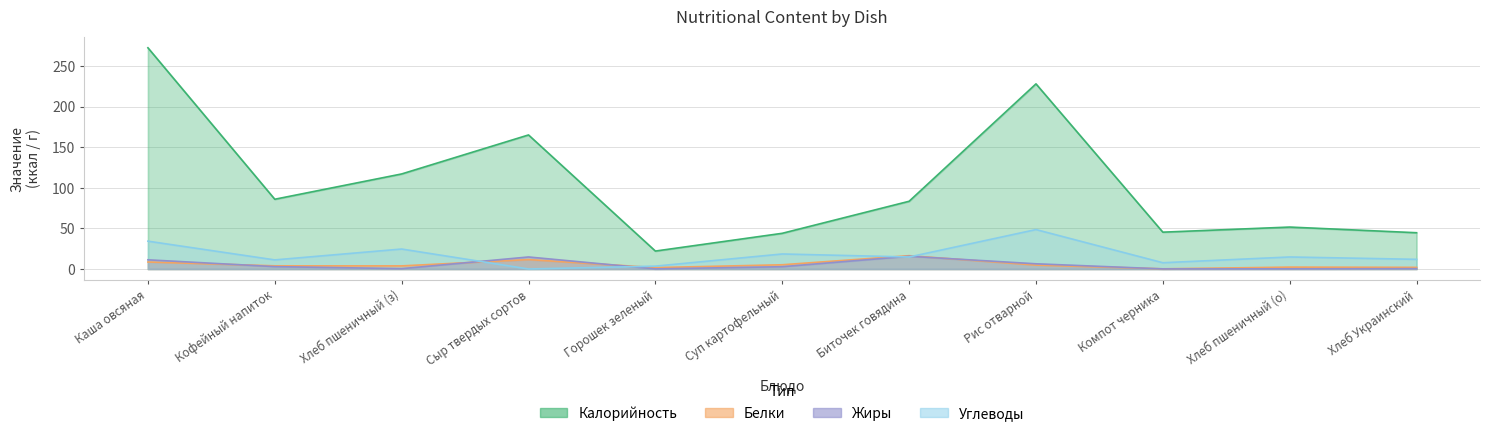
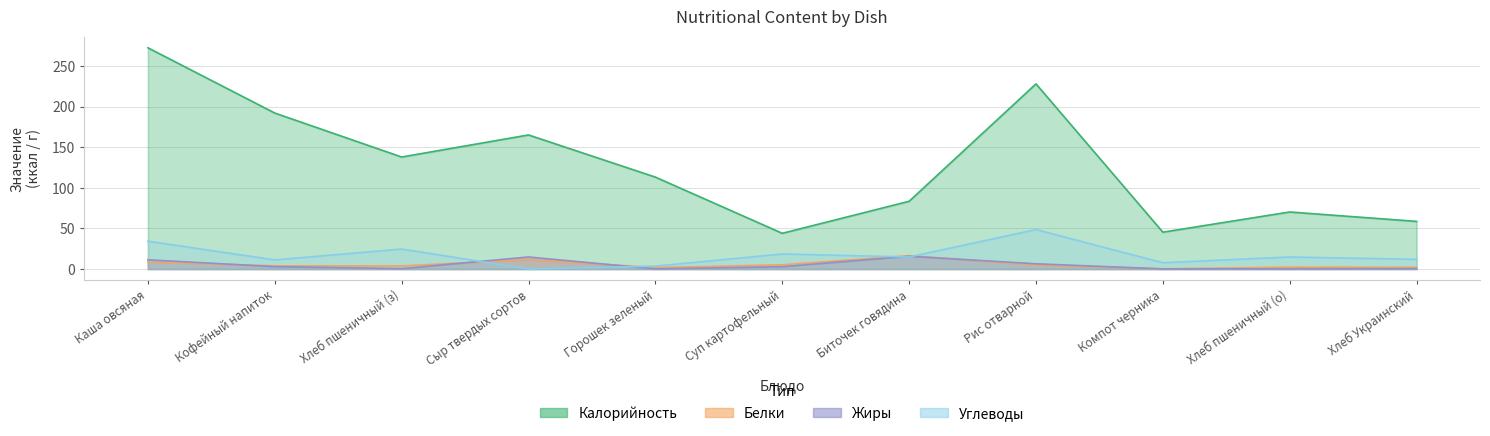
Калорийность, Кофейный напиток: 90 -> 190
Калорийность, Хлеб пшеничный (з): 120 -> 140
Калорийность, Горошек зеленый: 20 -> 110
Калорийность, Хлеб пшеничный (о): 50 -> 70
Калорийность, Хлеб Украинский: 40 -> 60
